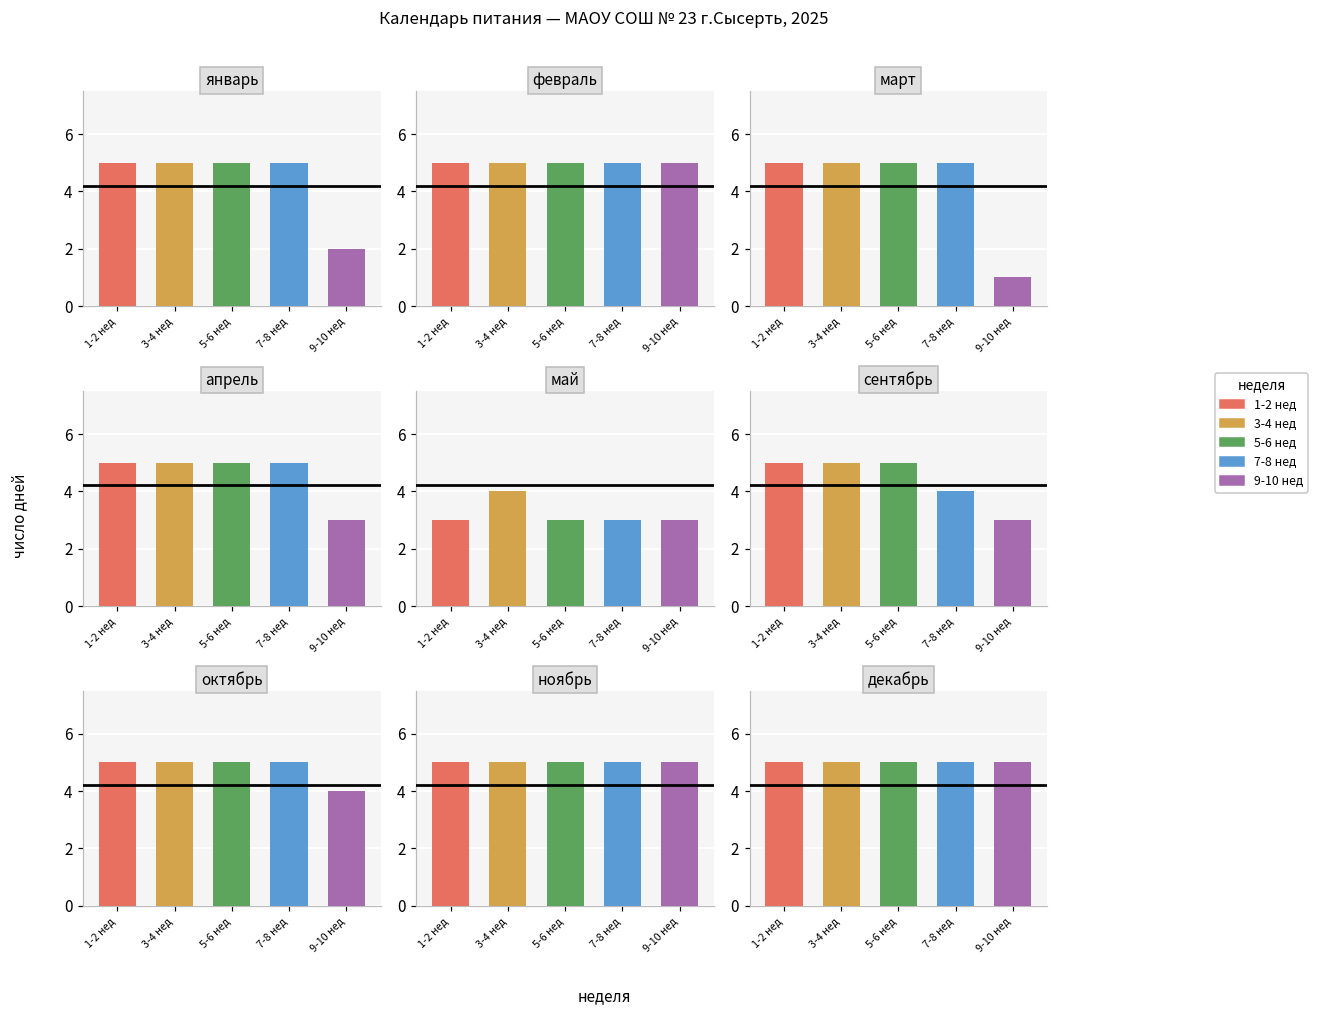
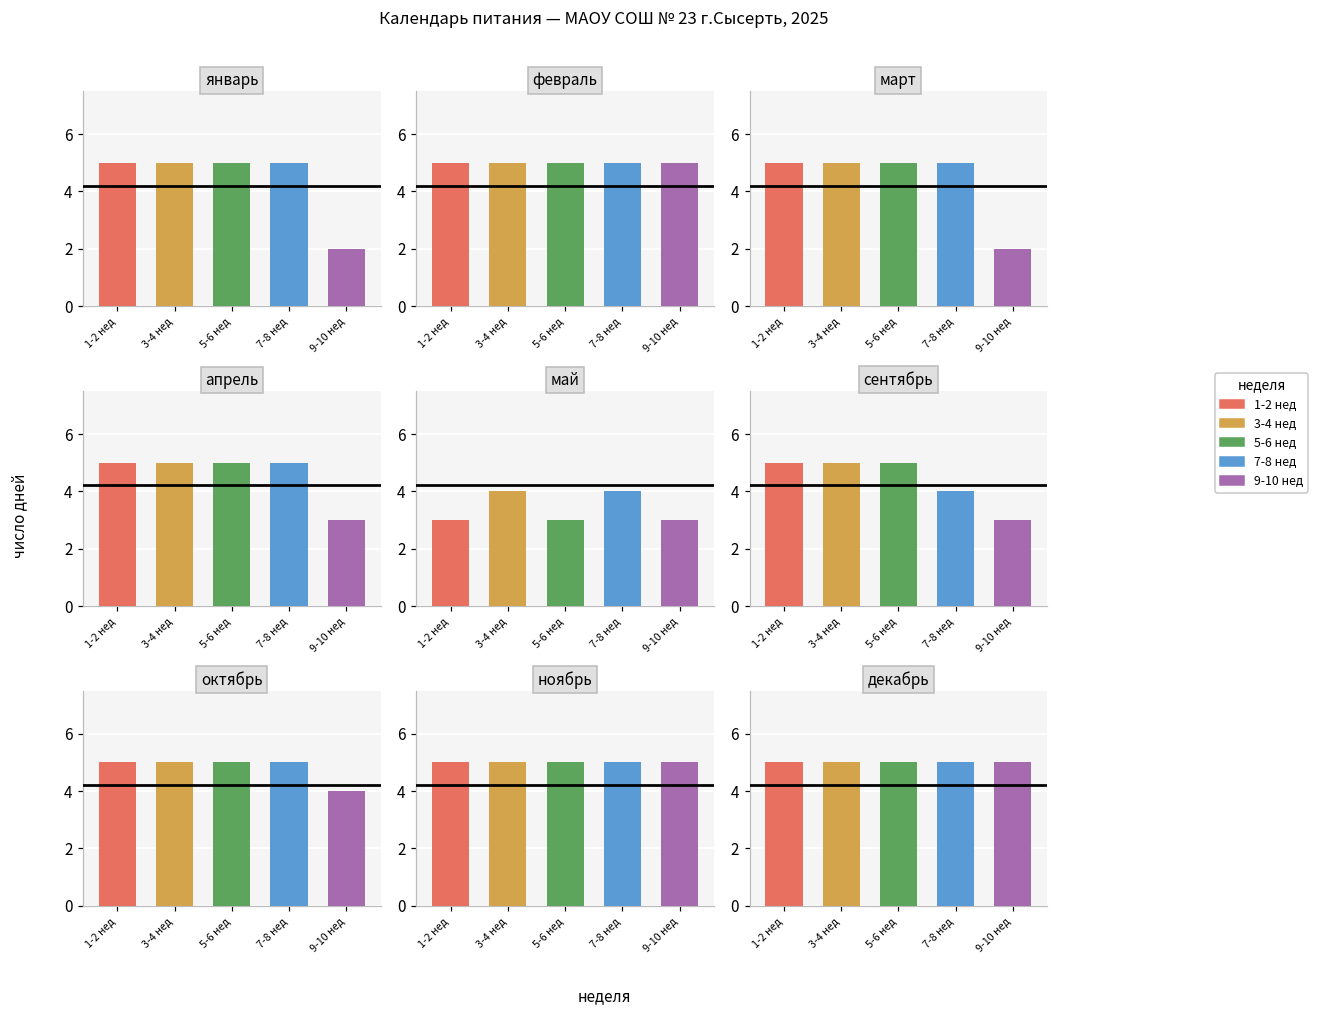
март, 9-10 нед: 1 -> 2
май, 7-8 нед: 3 -> 4
